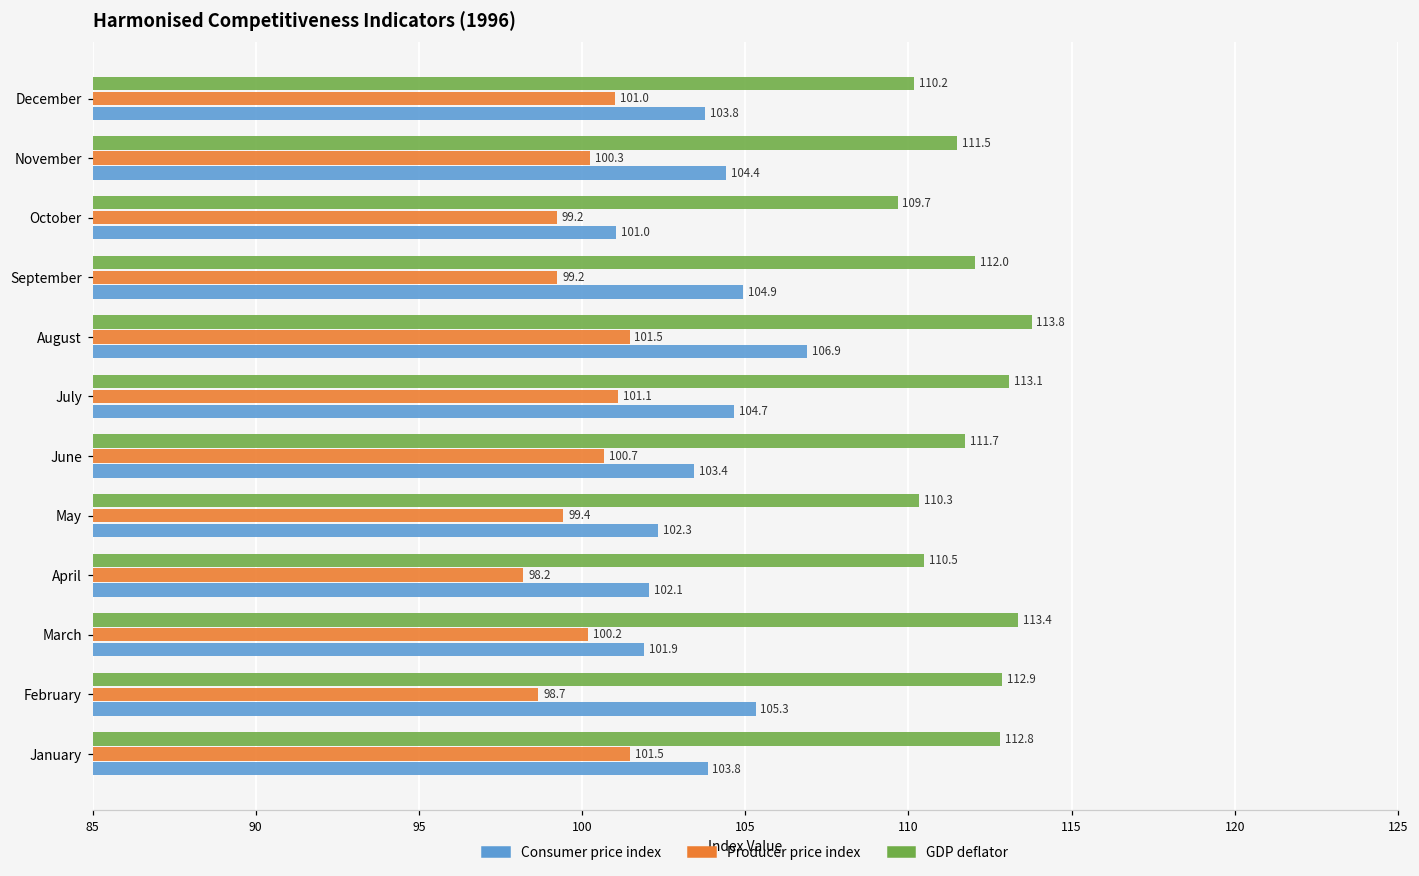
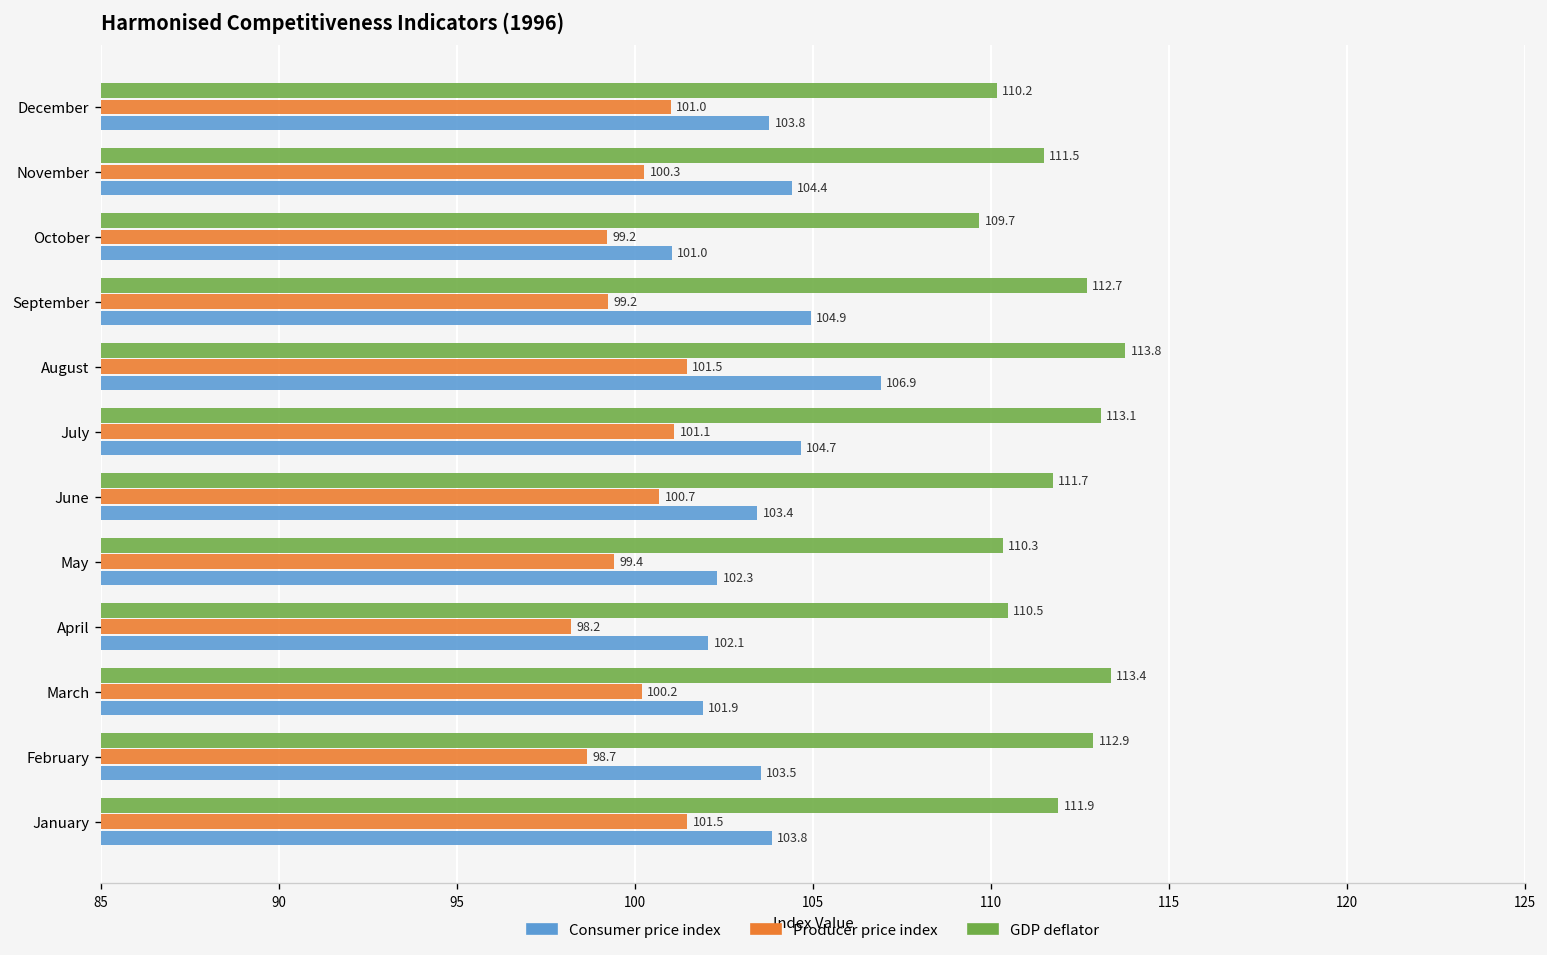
GDP deflator, September: 112.0 -> 112.7
Consumer price index, February: 105.3 -> 103.5
GDP deflator, January: 112.8 -> 111.9
